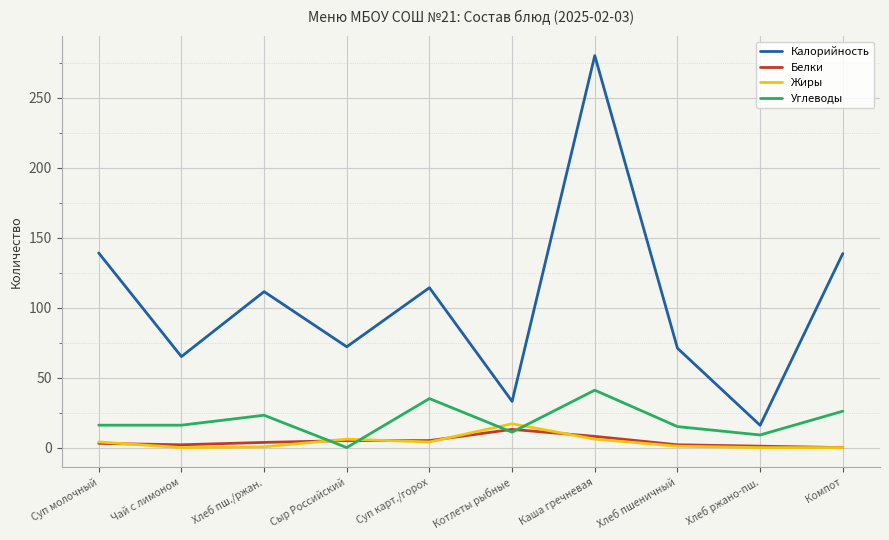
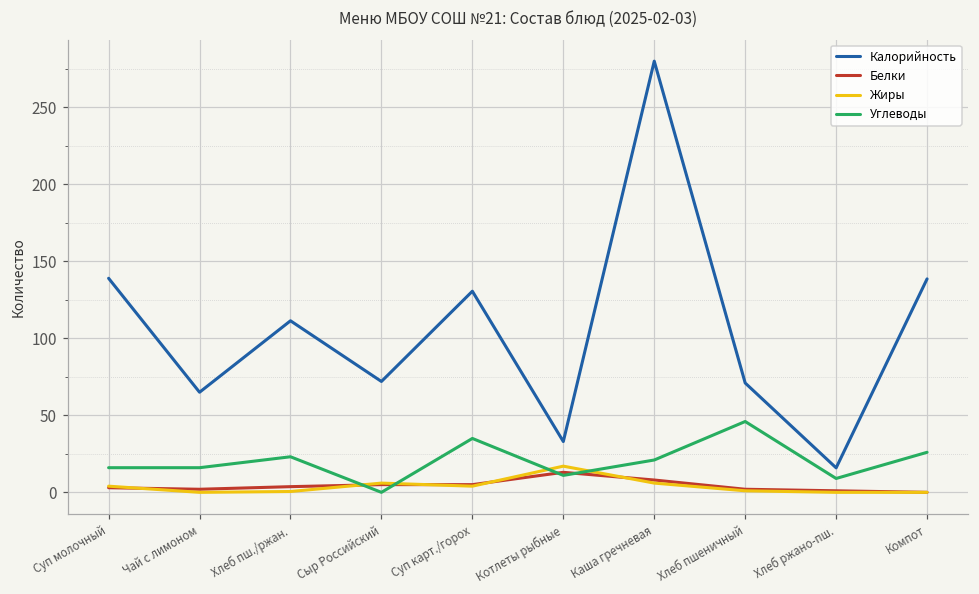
Калорийность, Суп карт./горох: 114 -> 131
Углеводы, Каша гречневая: 41 -> 21
Углеводы, Хлеб пшеничный: 15 -> 46
